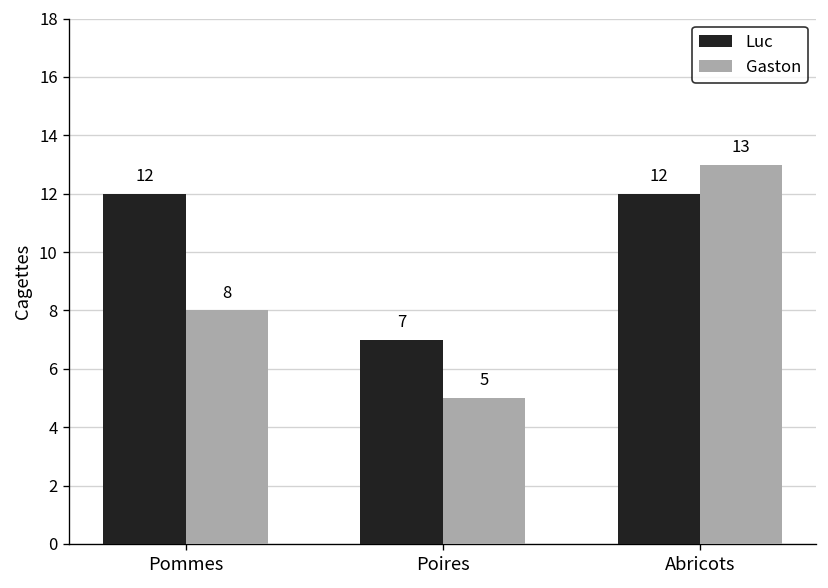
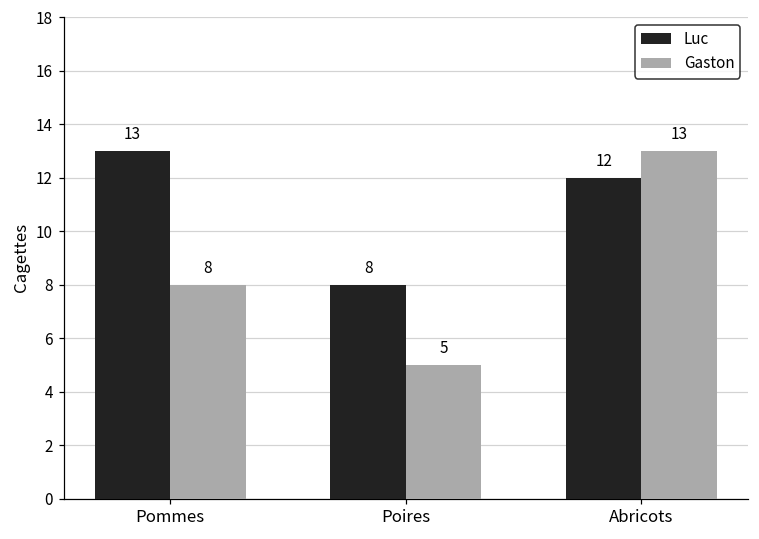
Luc, Pommes: 12 -> 13
Luc, Poires: 7 -> 8
